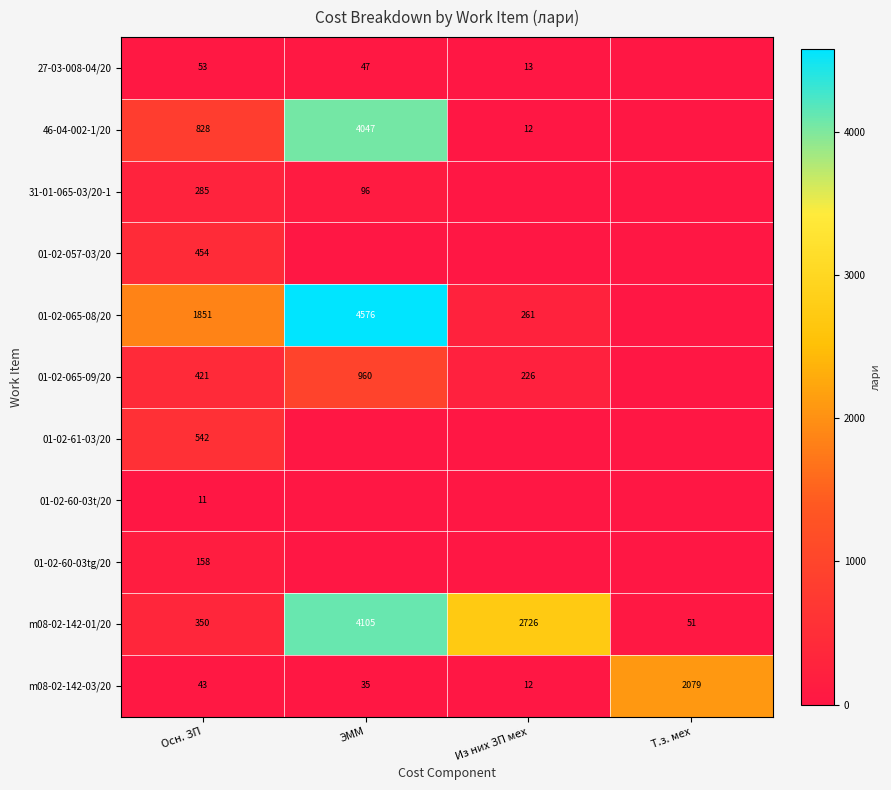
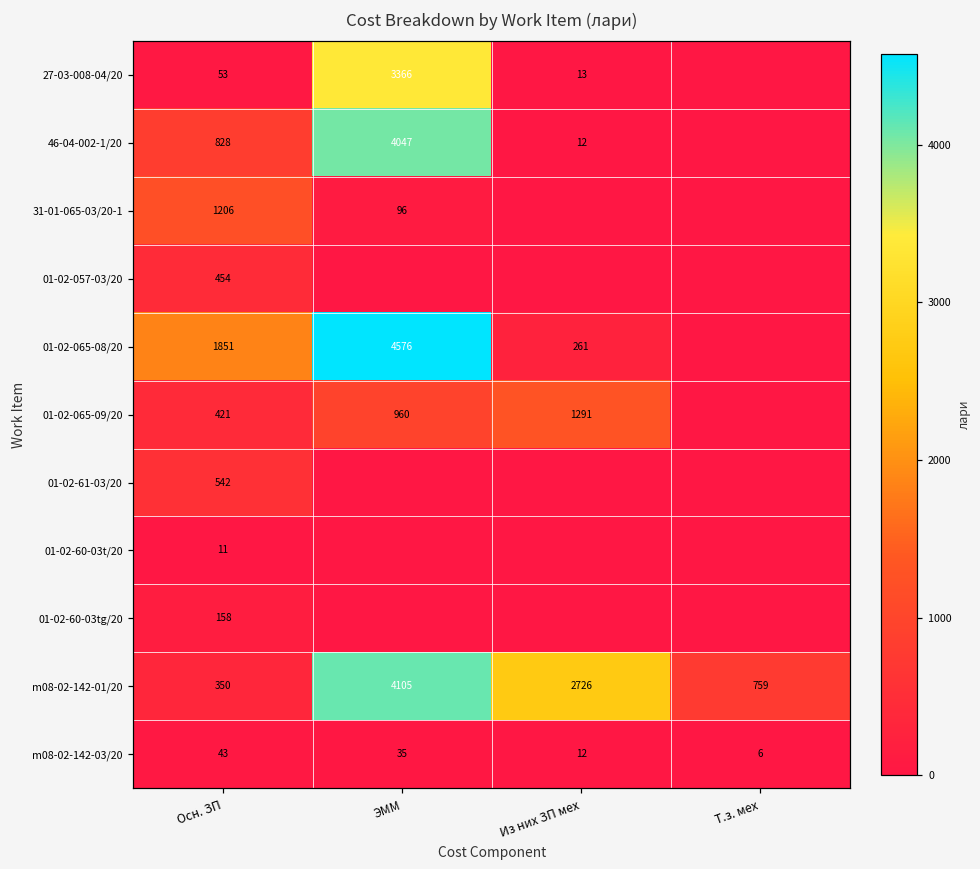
27-03-008-04/20, ЭММ: 47 -> 3366
31-01-065-03/20-1, Осн. ЗП: 285 -> 1206
01-02-065-09/20, Из них ЗП мех: 226 -> 1291
m08-02-142-01/20, Т.з. мех: 51 -> 759
m08-02-142-03/20, Т.з. мех: 2079 -> 6
